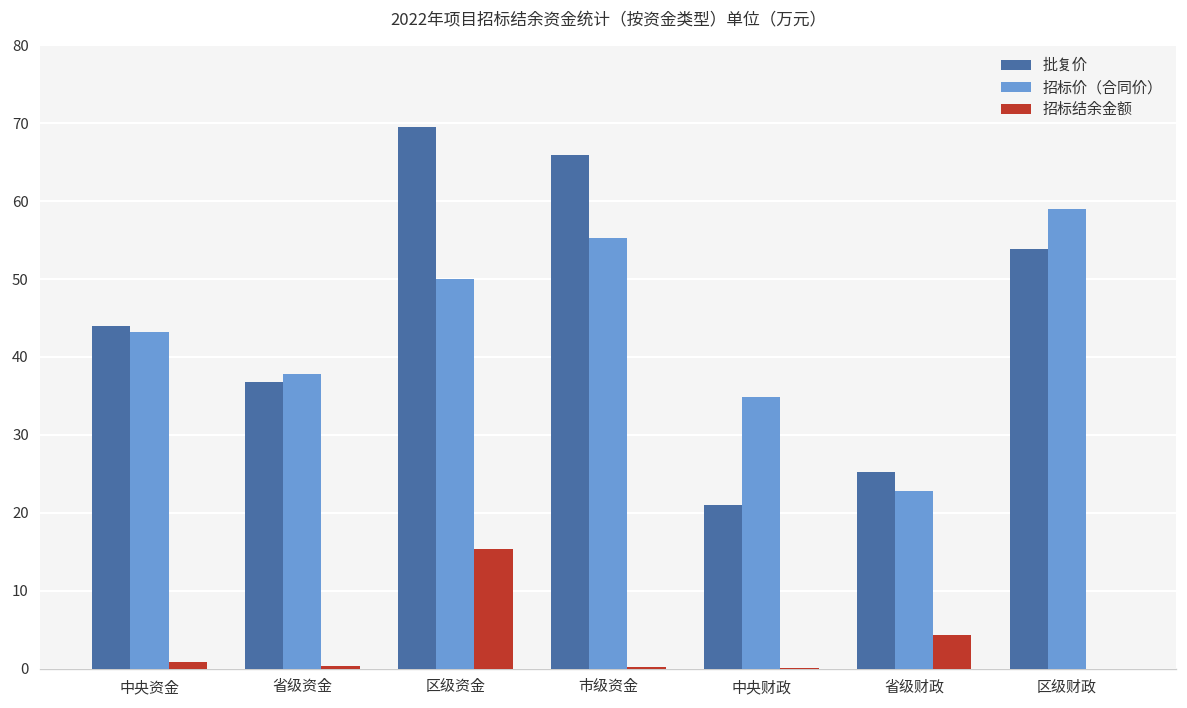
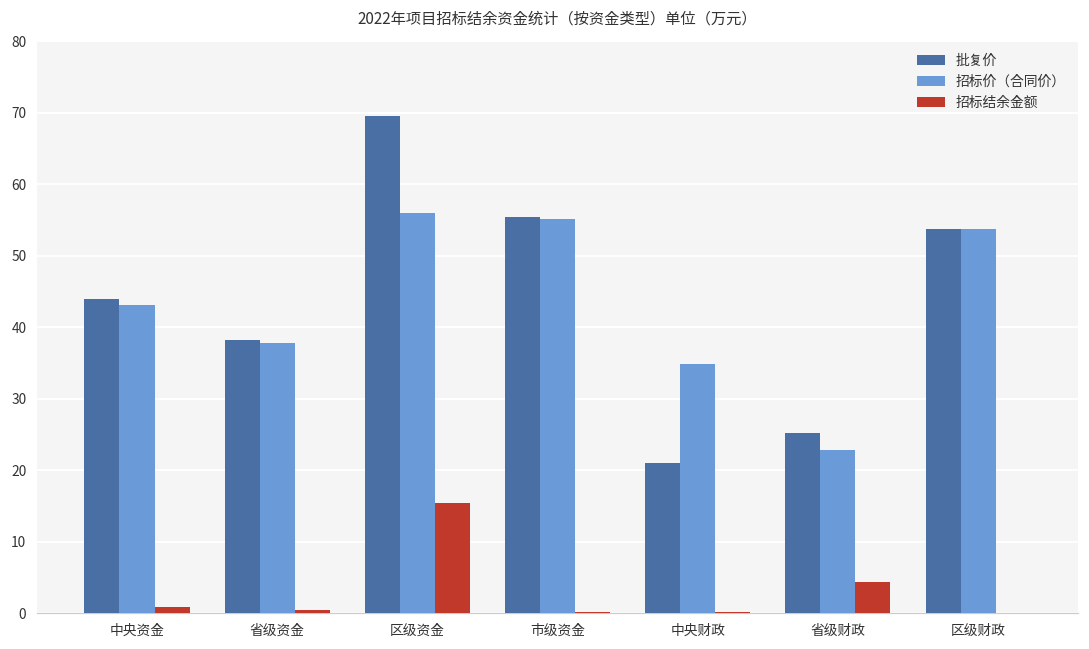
批复价, 省级资金: 37 -> 38
招标价（合同价）, 区级资金: 50 -> 56
批复价, 市级资金: 66 -> 55
招标价（合同价）, 区级财政: 59 -> 54
